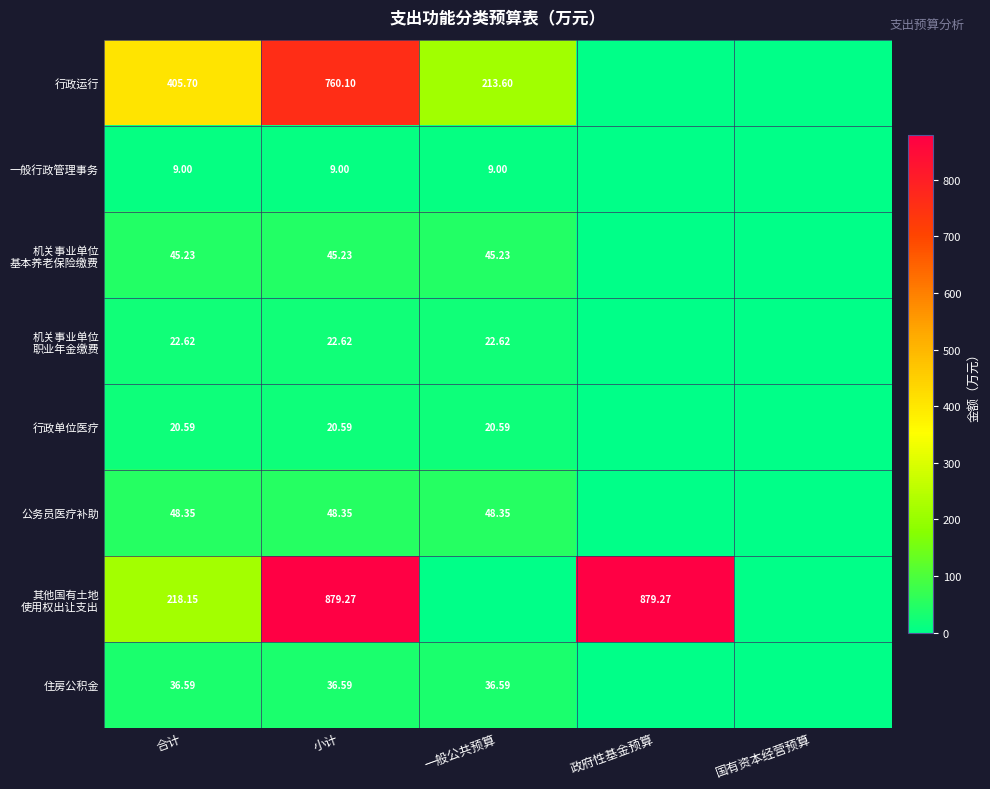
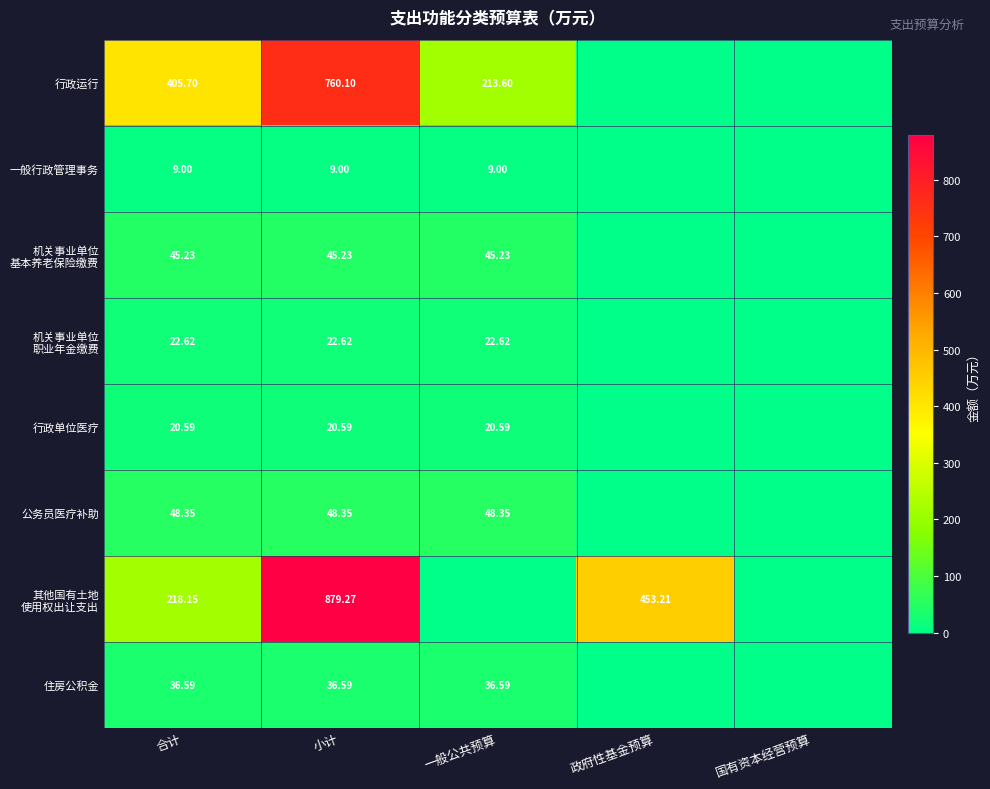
其他国有土地 使用权出让支出, 政府性基金预算: 879.27 -> 453.21
